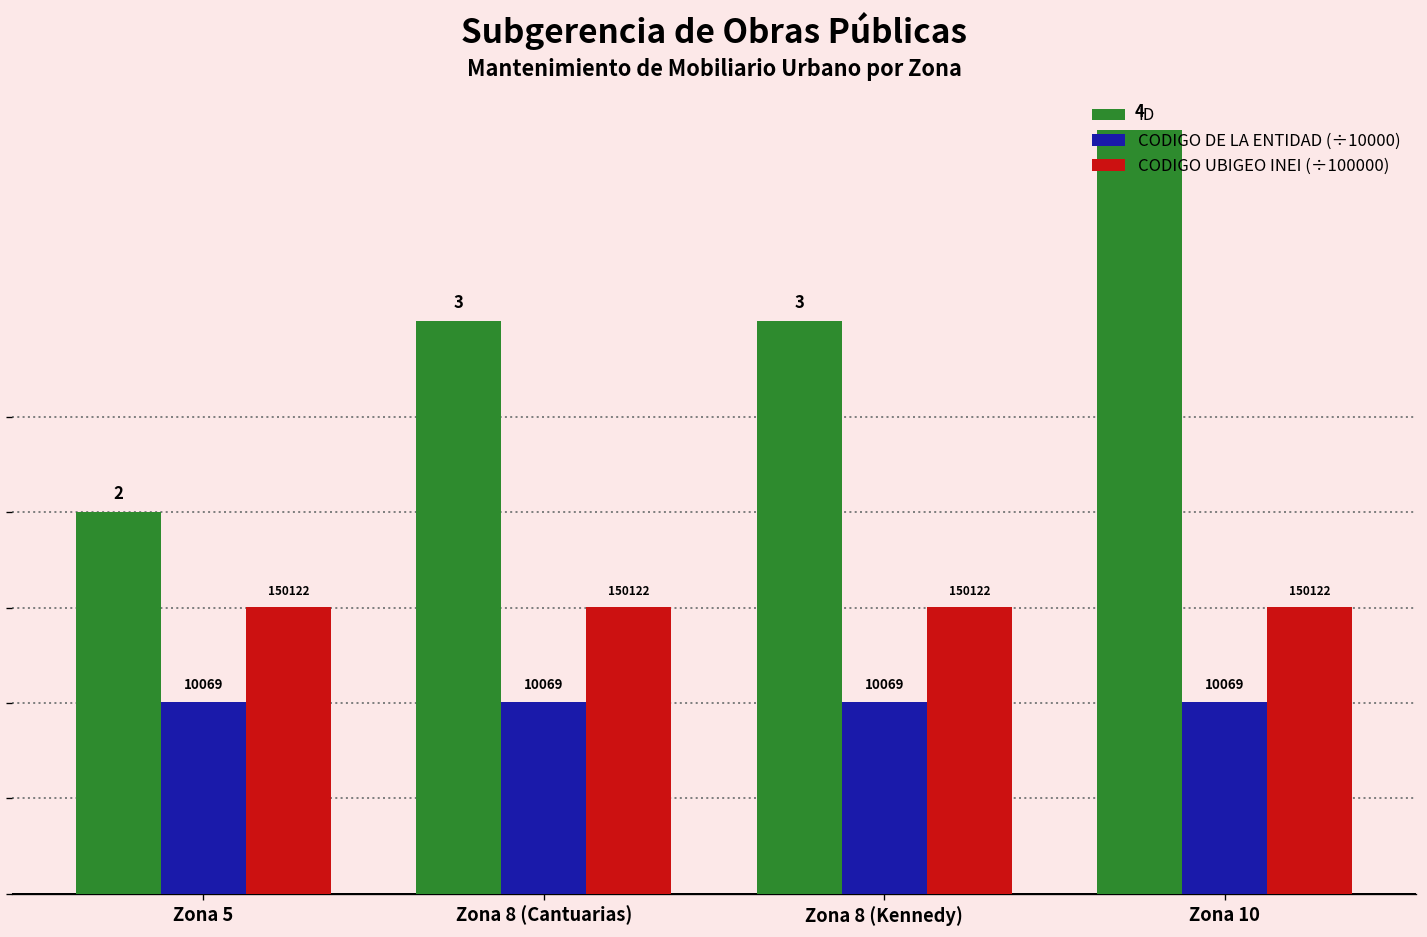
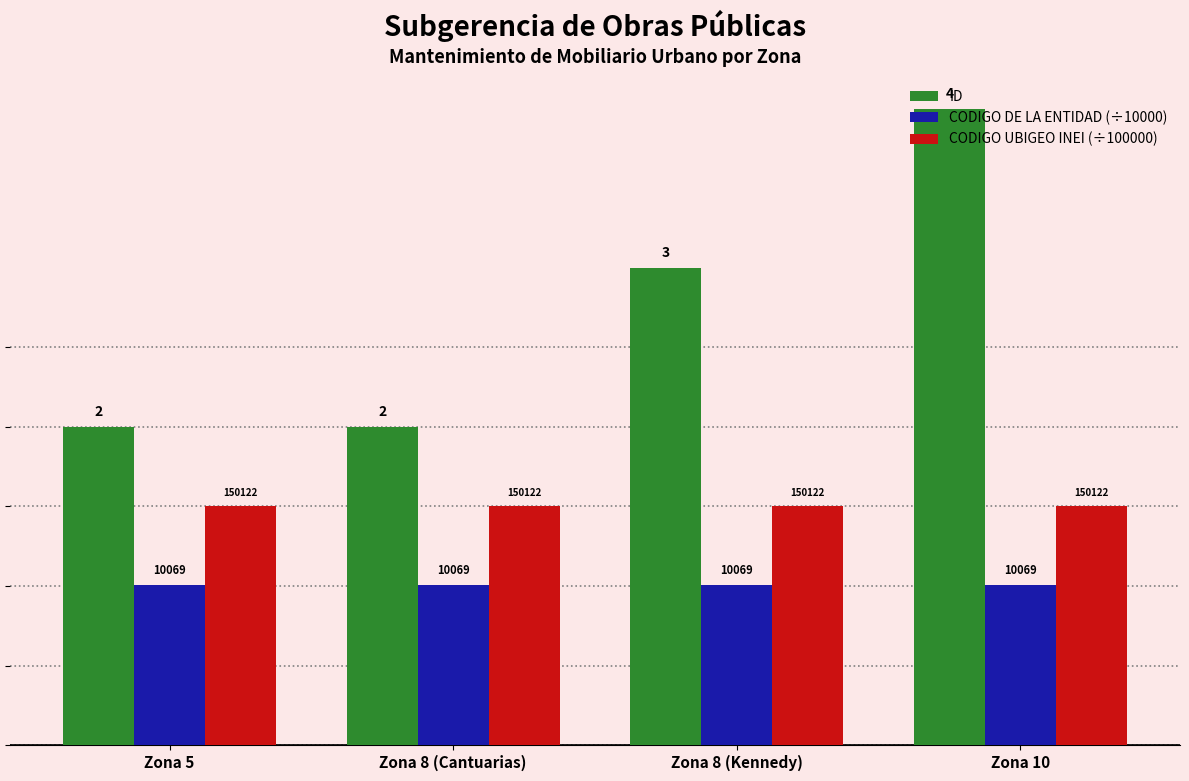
ID, Zona 8 (Cantuarias): 3 -> 2
